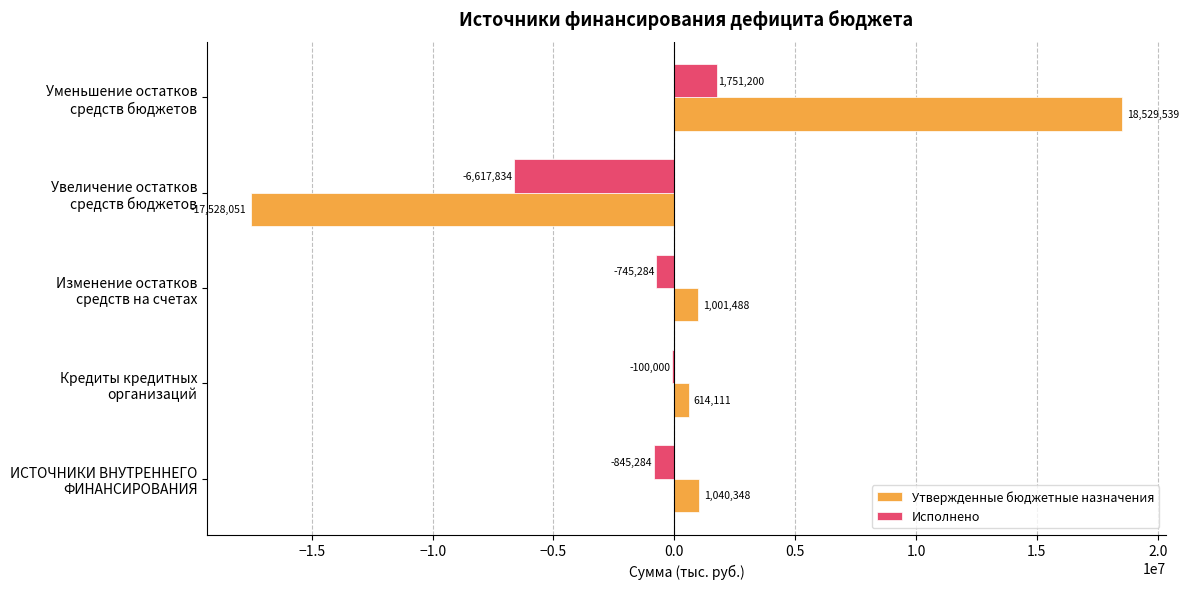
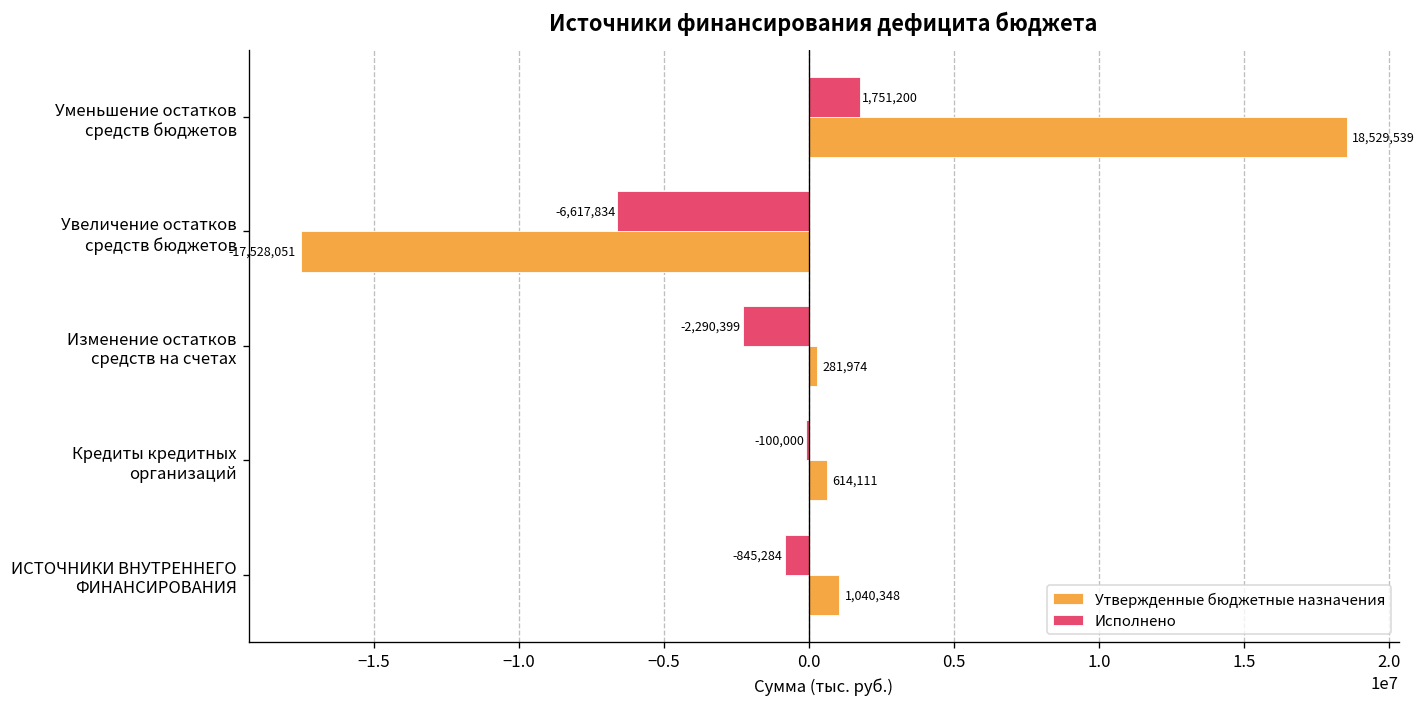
Исполнено, Изменение остатков средств на счетах: -745,284 -> -2,290,399
Утвержденные бюджетные назначения, Изменение остатков средств на счетах: 1,001,488 -> 281,974
